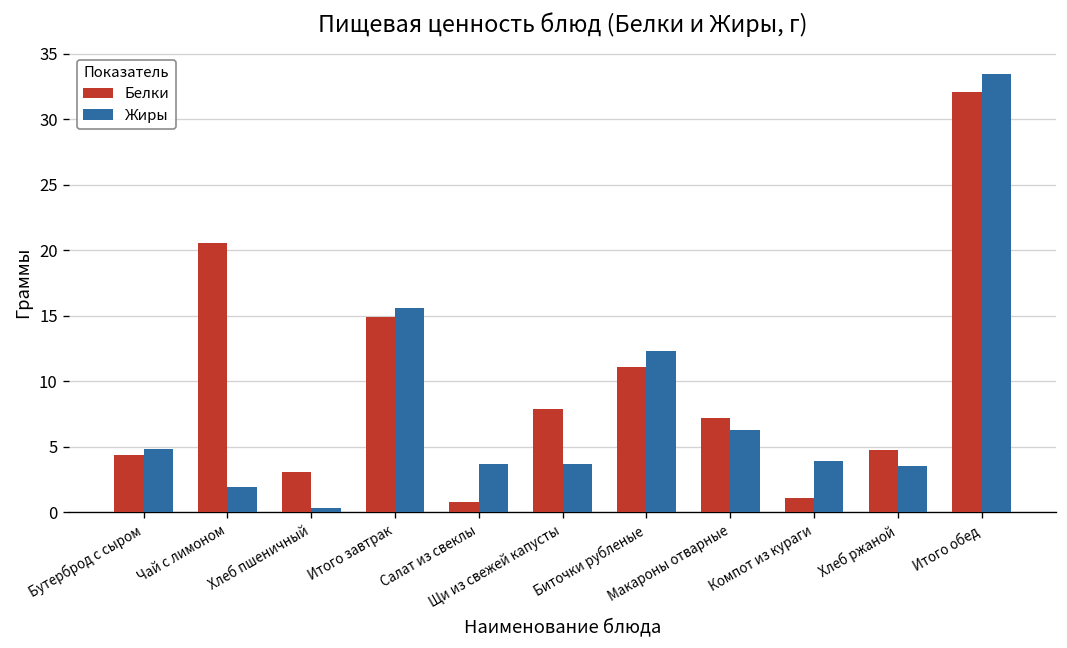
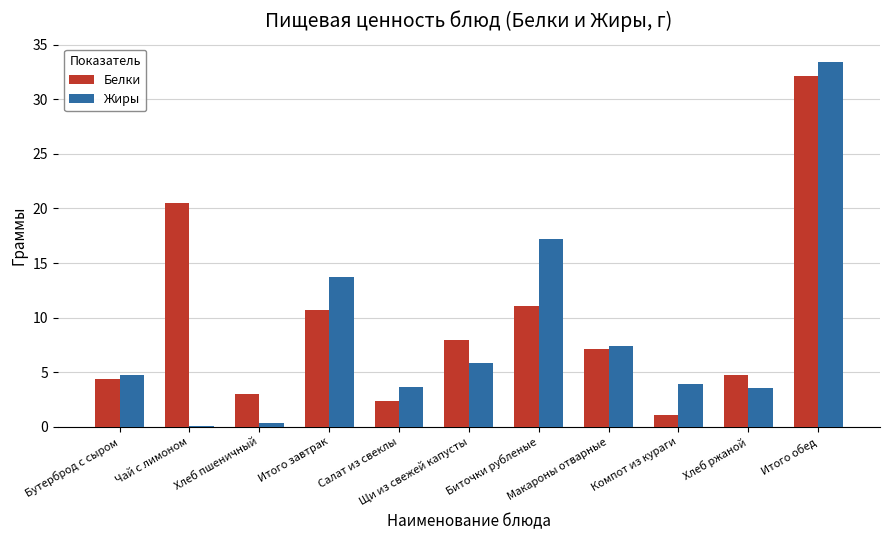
Жиры, Чай с лимоном: 2.0 -> 0.0
Белки, Итого завтрак: 14.9 -> 10.7
Жиры, Итого завтрак: 15.6 -> 13.7
Белки, Салат из свеклы: 0.8 -> 2.3
Жиры, Щи из свежей капусты: 3.7 -> 5.8
Жиры, Биточки рубленые: 12.3 -> 17.2
Жиры, Макароны отварные: 6.2 -> 7.4
